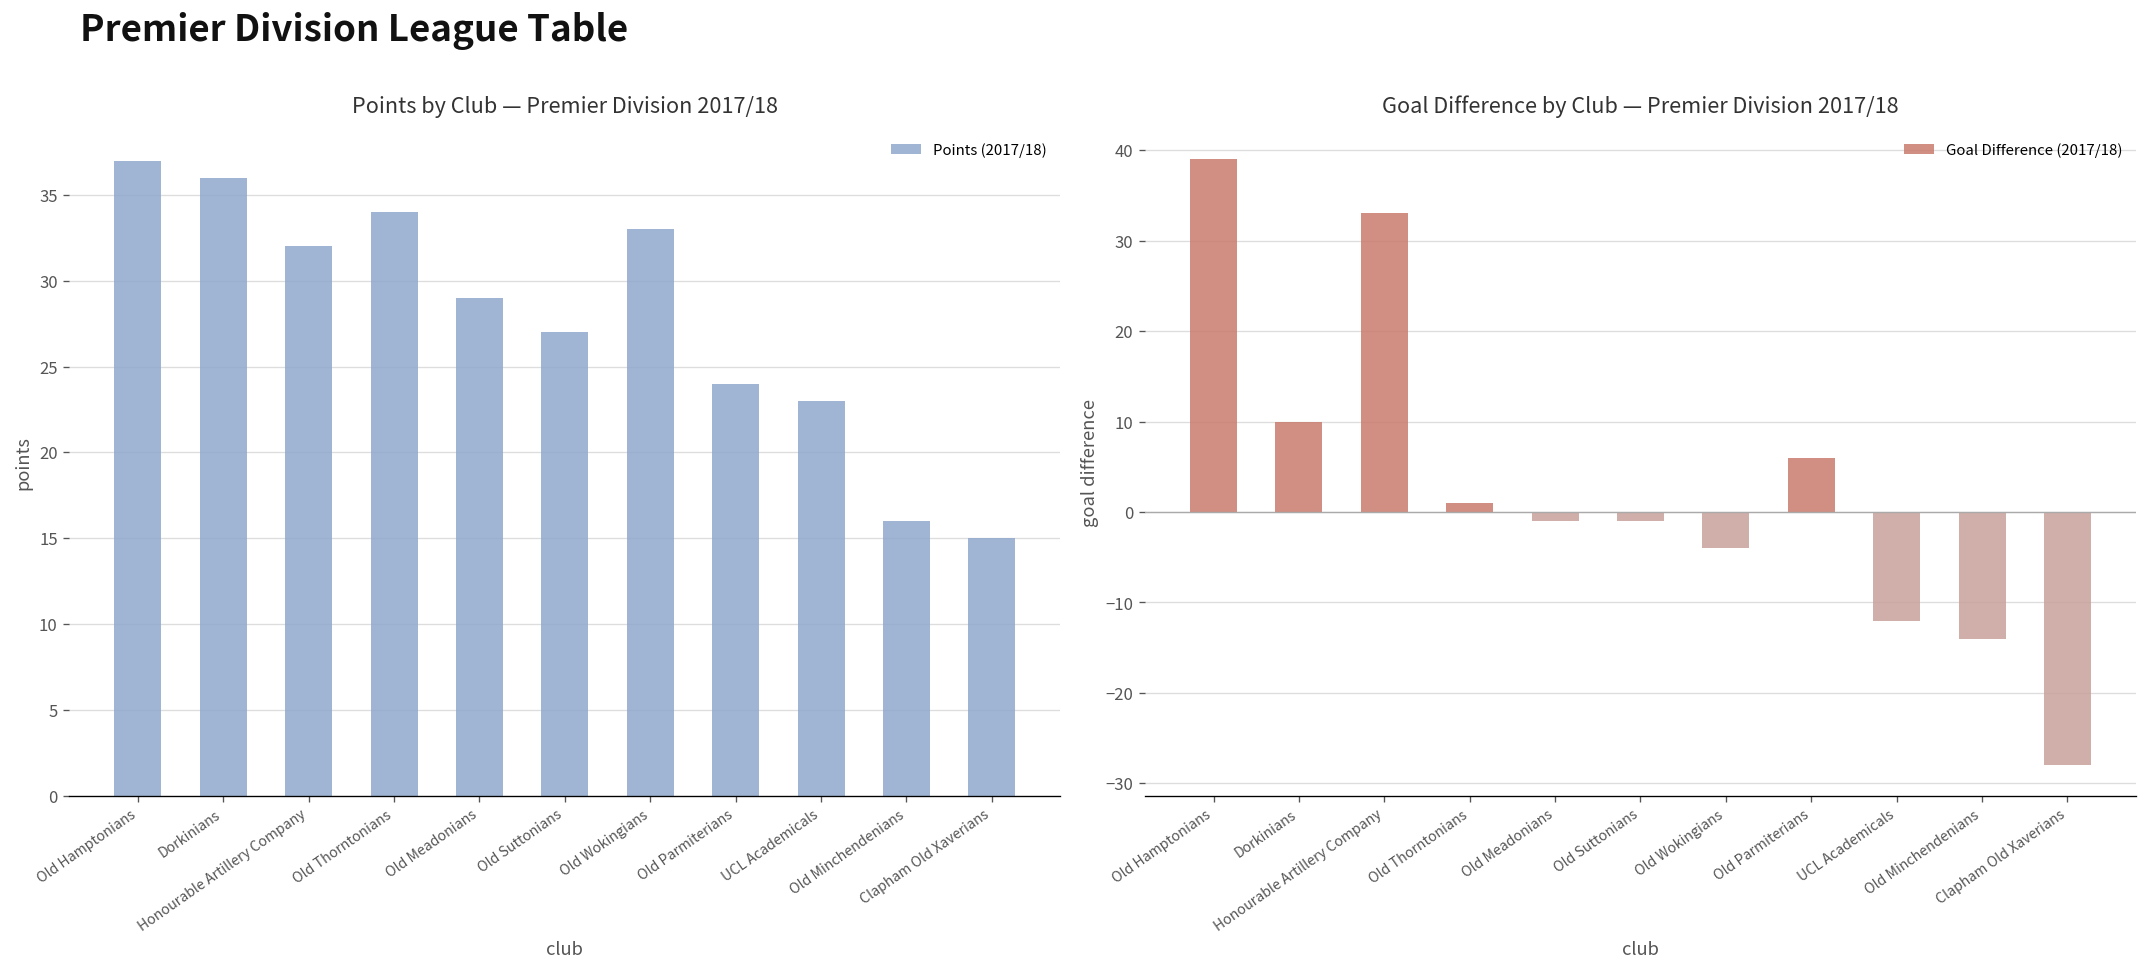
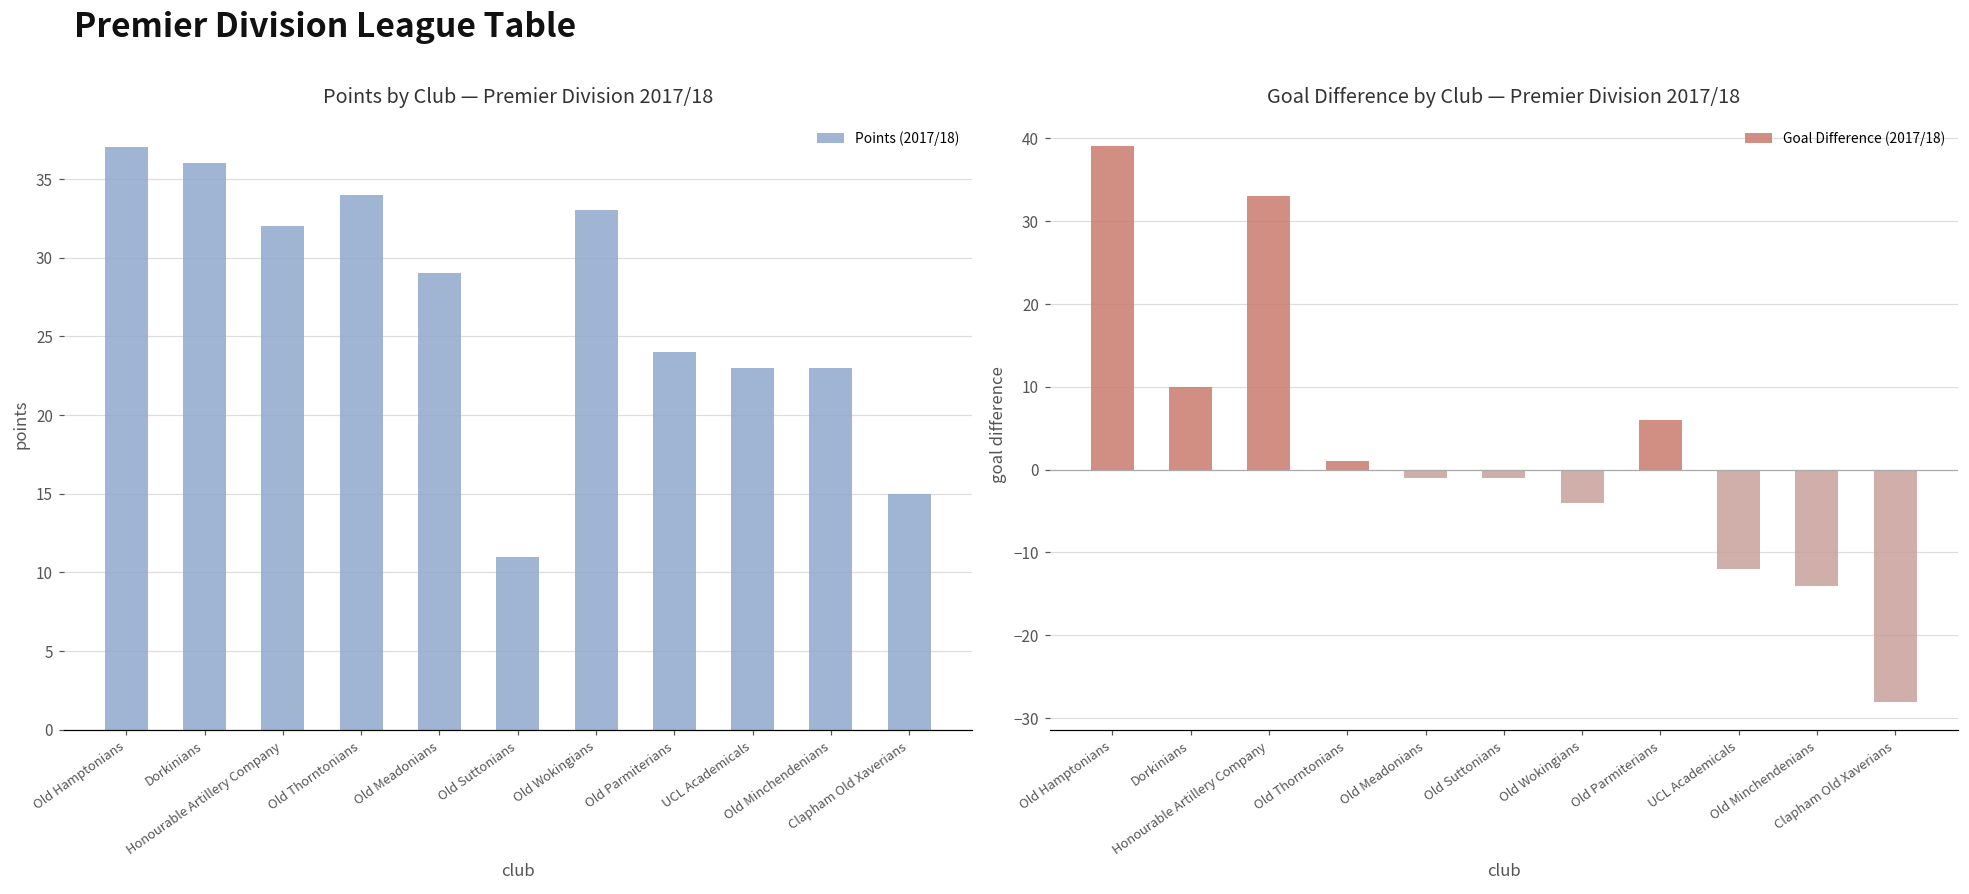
Points by Club — Premier Division 2017/18, Old Suttonians: 27 -> 11
Points by Club — Premier Division 2017/18, Old Minchendenians: 16 -> 23
